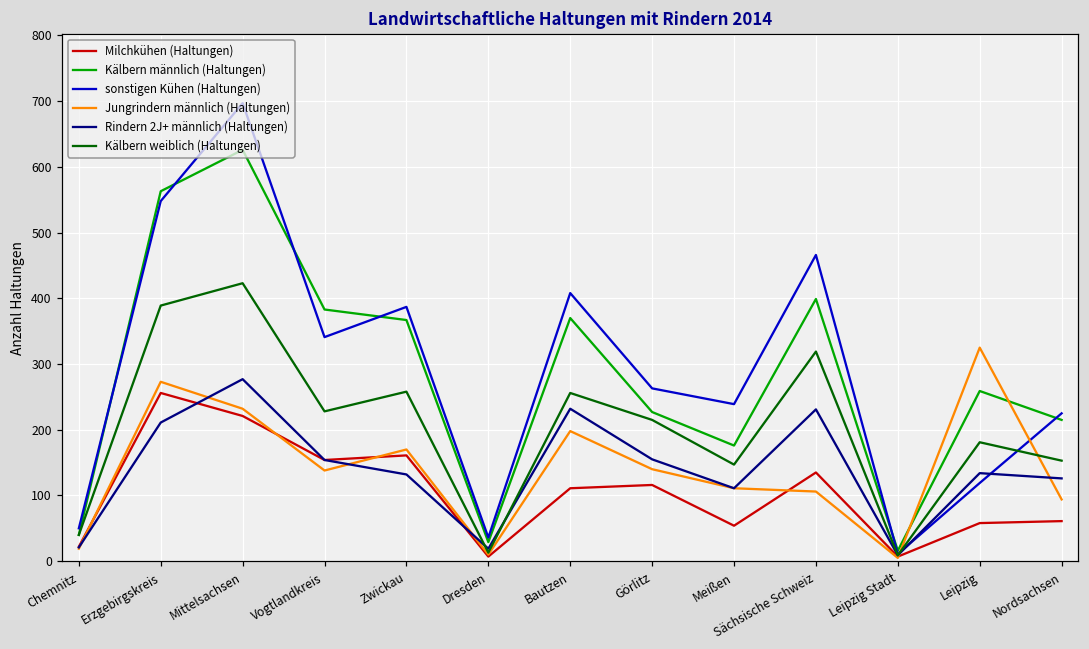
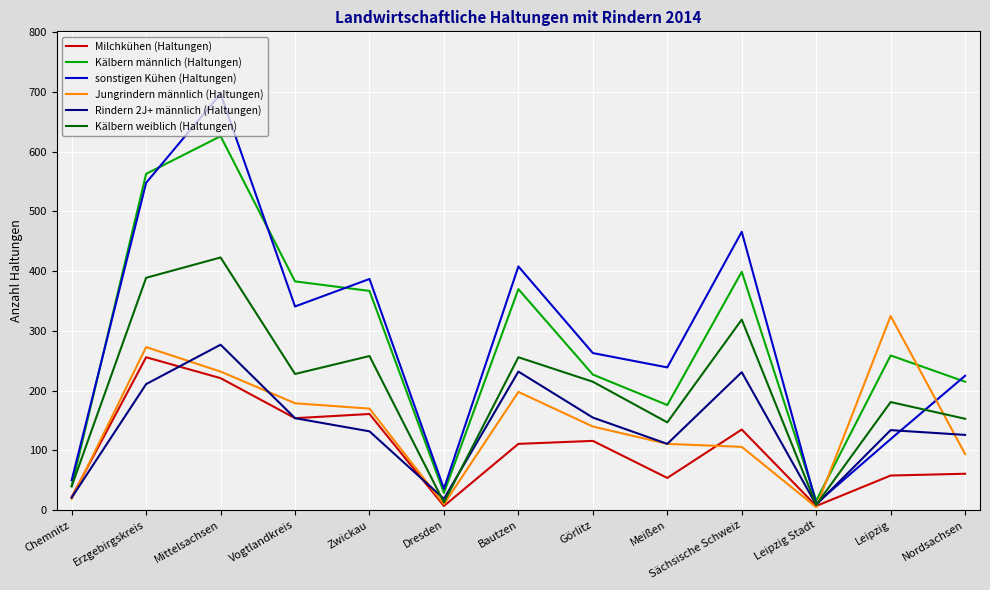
Jungrindern männlich (Haltungen), Vogtlandkreis: 140 -> 180
